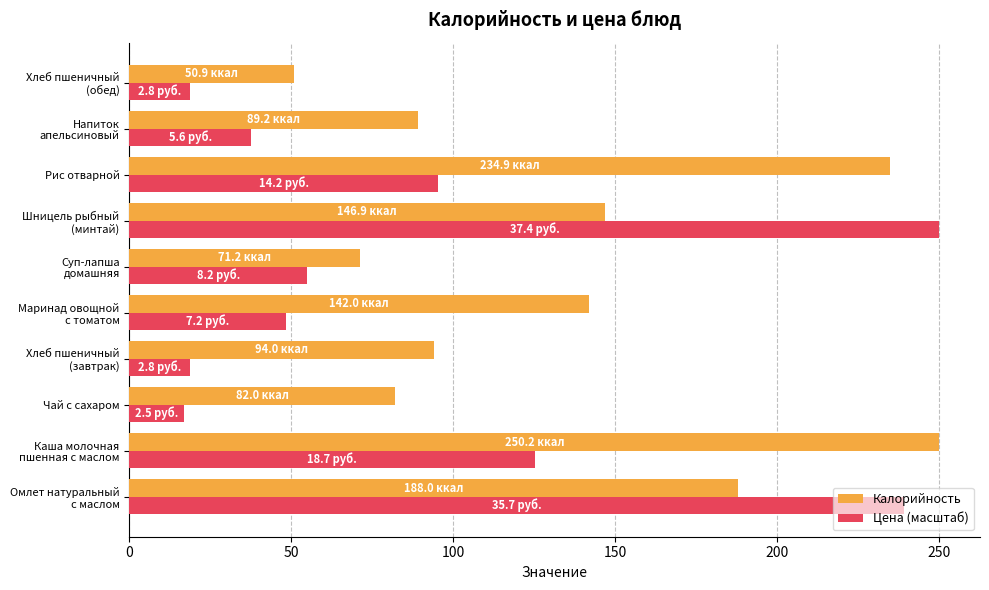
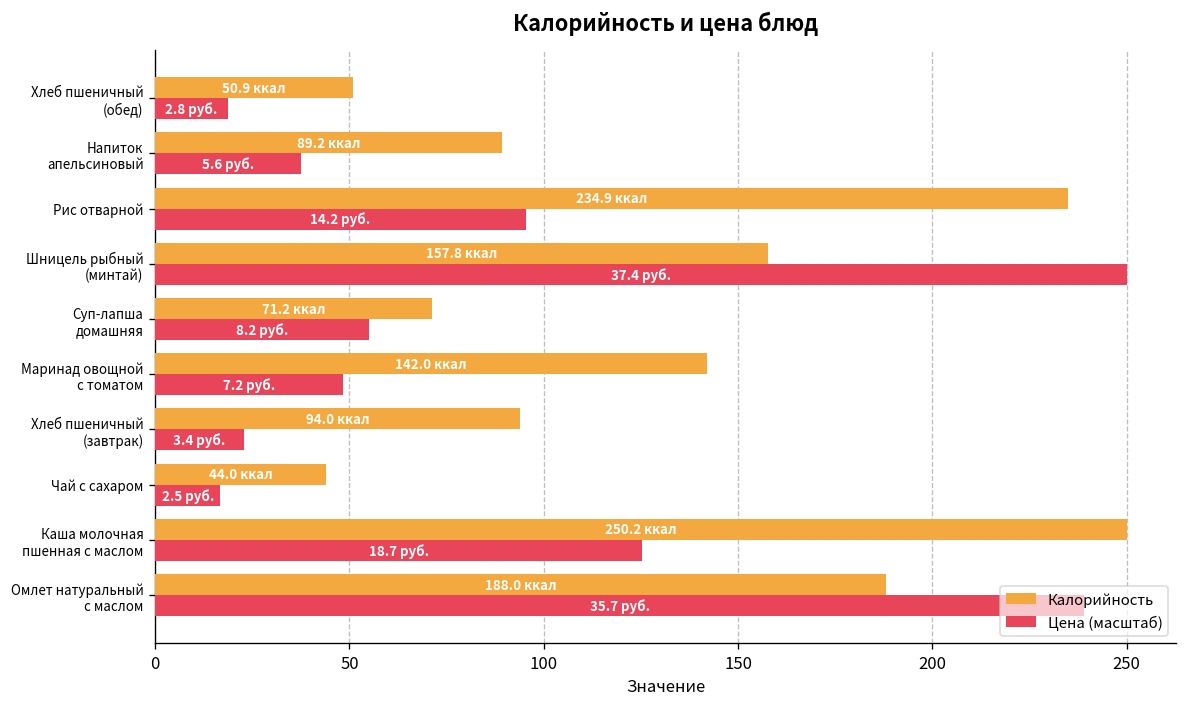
Калорийность, Шницель рыбный (минтай): 146.9 -> 157.8
Цена (масштаб), Хлеб пшеничный (завтрак): 2.8 -> 3.4
Калорийность, Чай с сахаром: 82.0 -> 44.0
